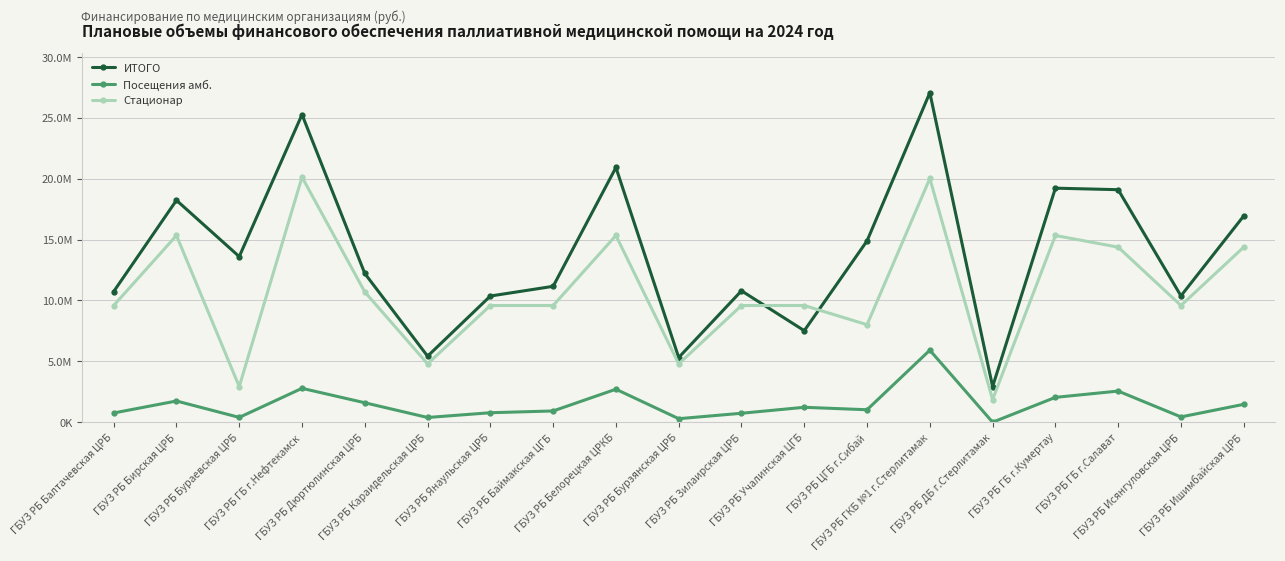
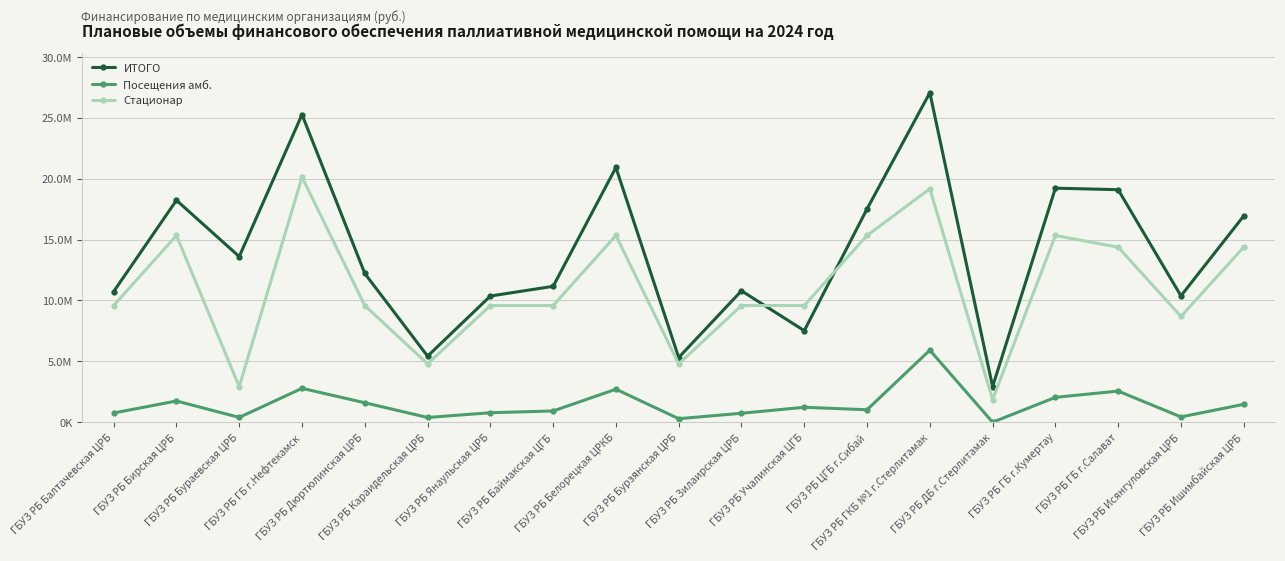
Стационар, ГБУЗ РБ Дюртюлинская ЦРБ: 10700000 -> 9600000
ИТОГО, ГБУЗ РБ ЦГБ г.Сибай: 14900000 -> 17500000
Стационар, ГБУЗ РБ ЦГБ г.Сибай: 8000000 -> 15300000
Стационар, ГБУЗ РБ ГКБ №1 г.Стерлитамак: 20000000 -> 19200000
Стационар, ГБУЗ РБ Исянгуловская ЦРБ: 9600000 -> 8700000
